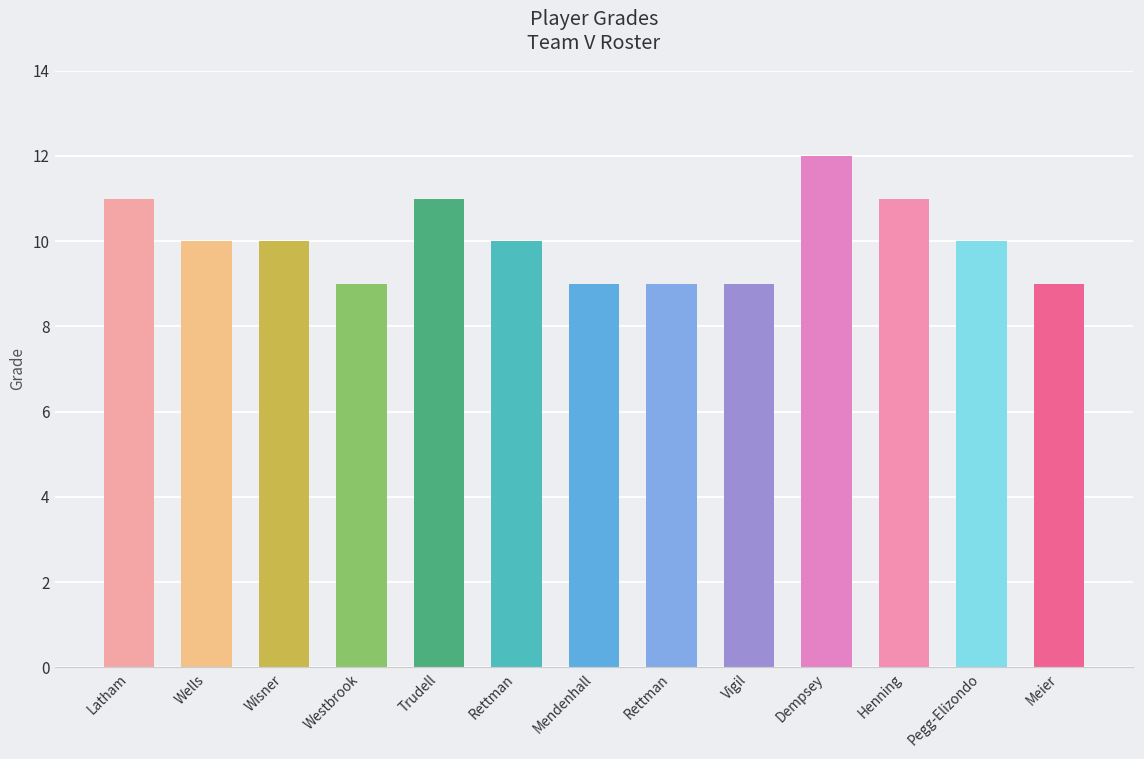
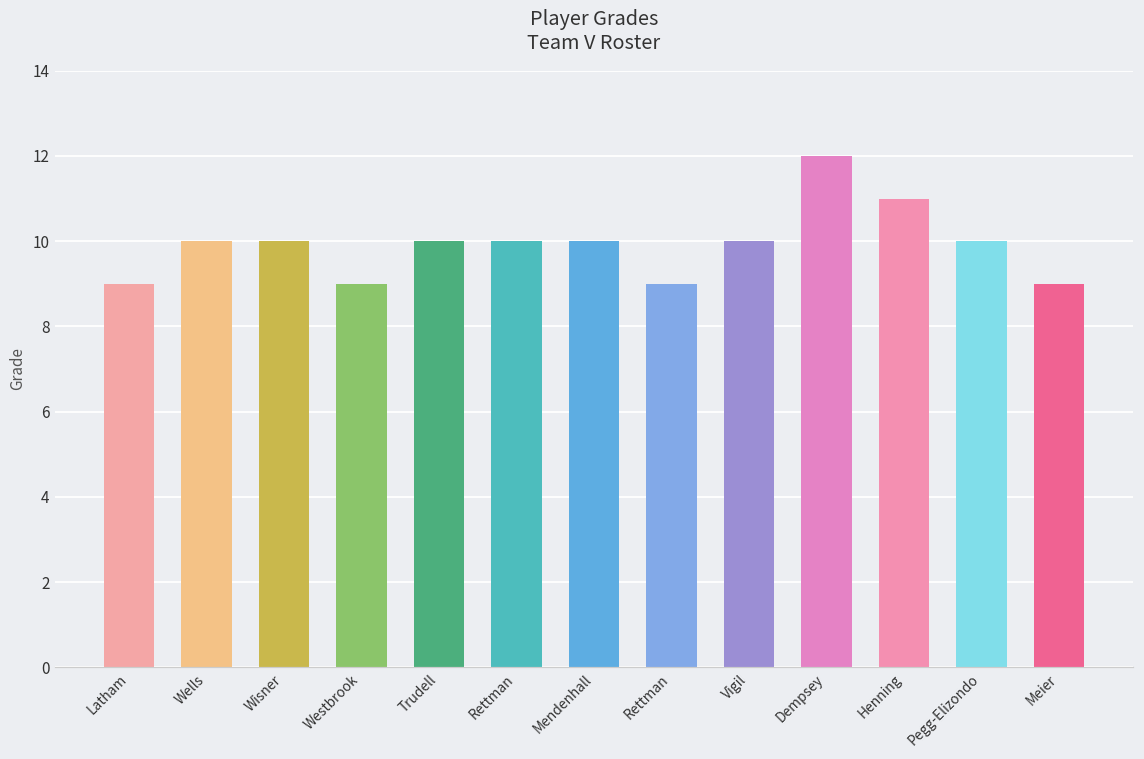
Latham: 11 -> 9
Trudell: 11 -> 10
Mendenhall: 9 -> 10
Vigil: 9 -> 10
